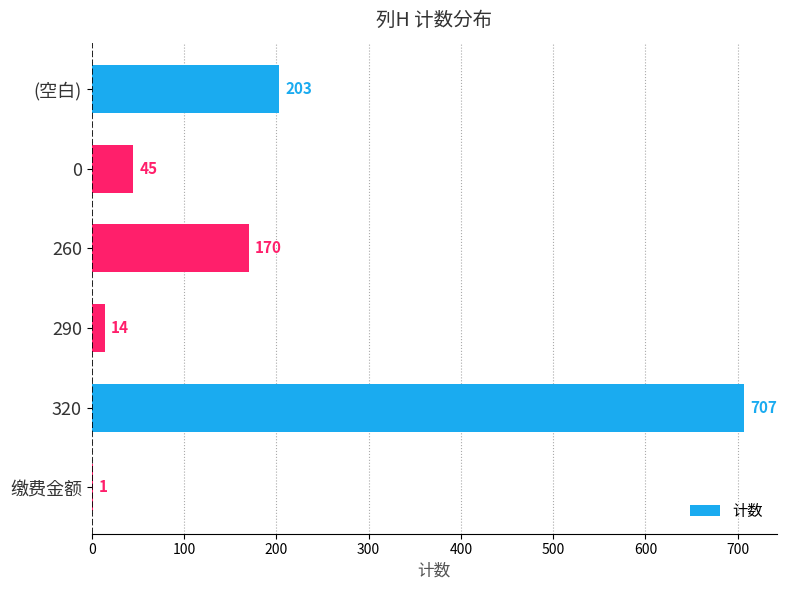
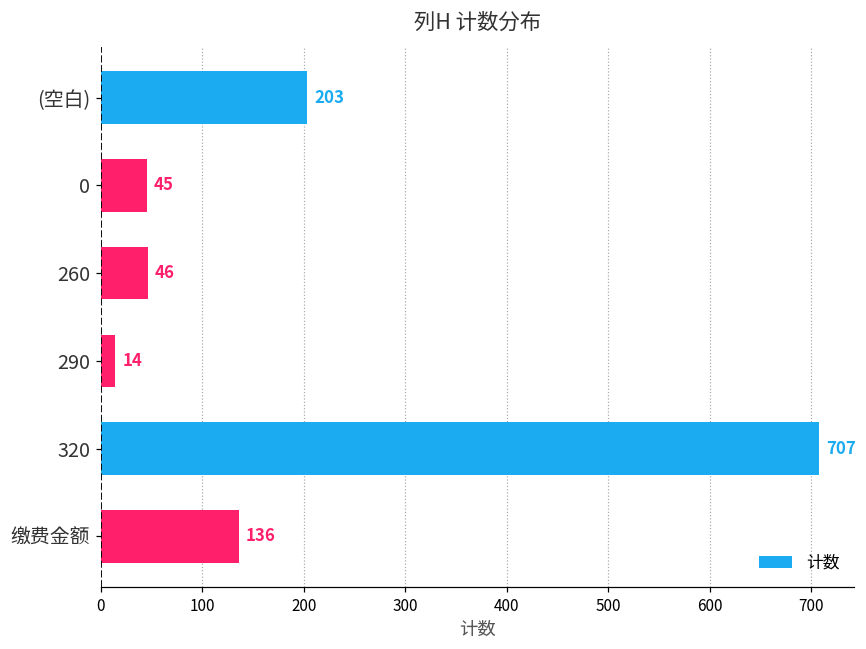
260: 170 -> 46
缴费金额: 1 -> 136
